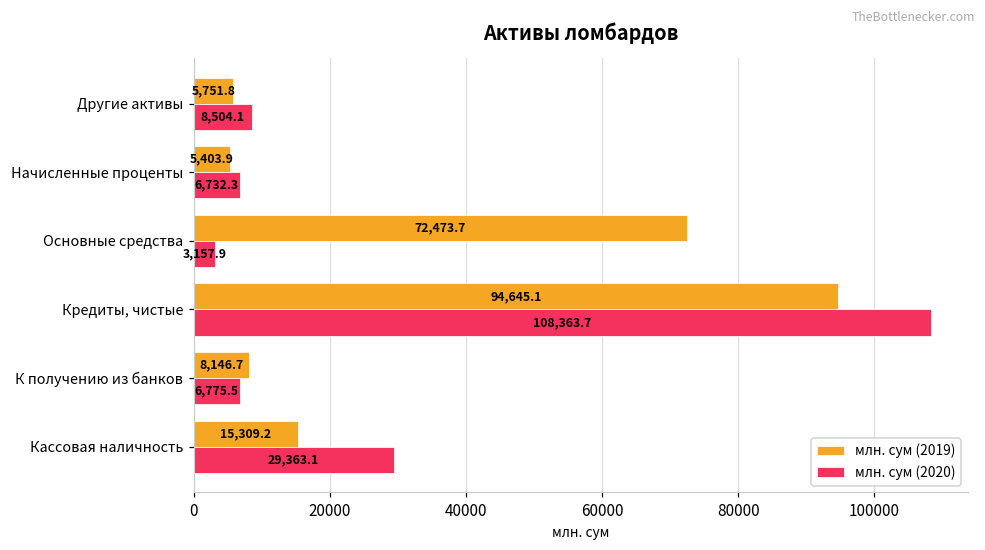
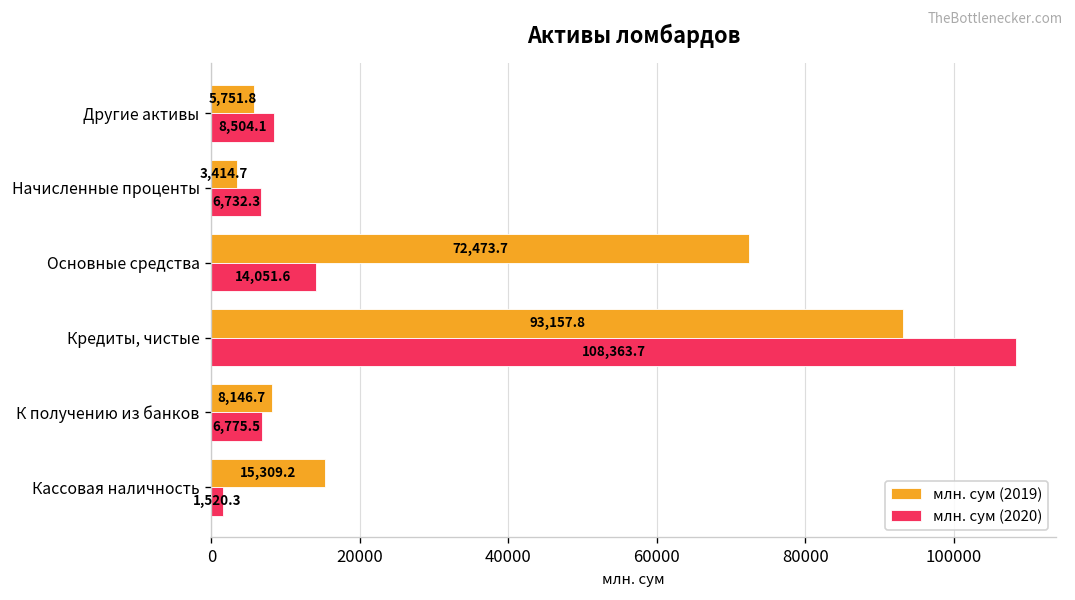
млн. сум (2019), Начисленные проценты: 5,403.9 -> 3,414.7
млн. сум (2020), Основные средства: 3,157.9 -> 14,051.6
млн. сум (2019), Кредиты, чистые: 94,645.1 -> 93,157.8
млн. сум (2020), Кассовая наличность: 29,363.1 -> 1,520.3
